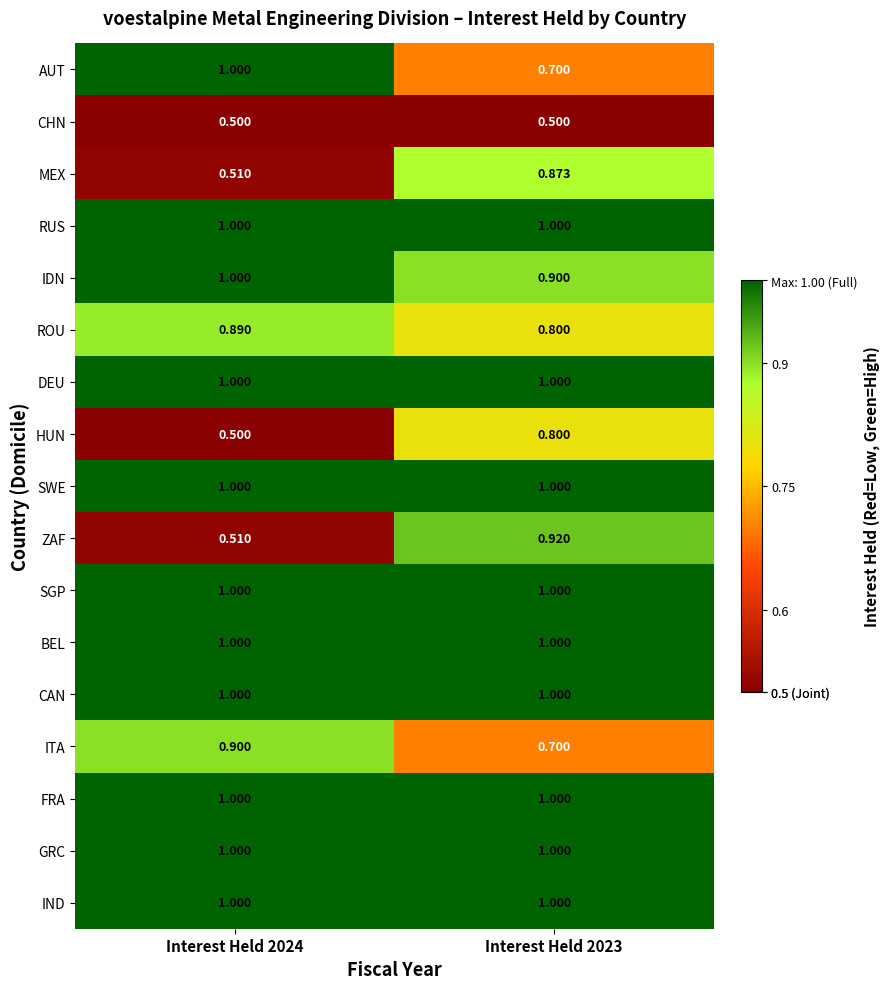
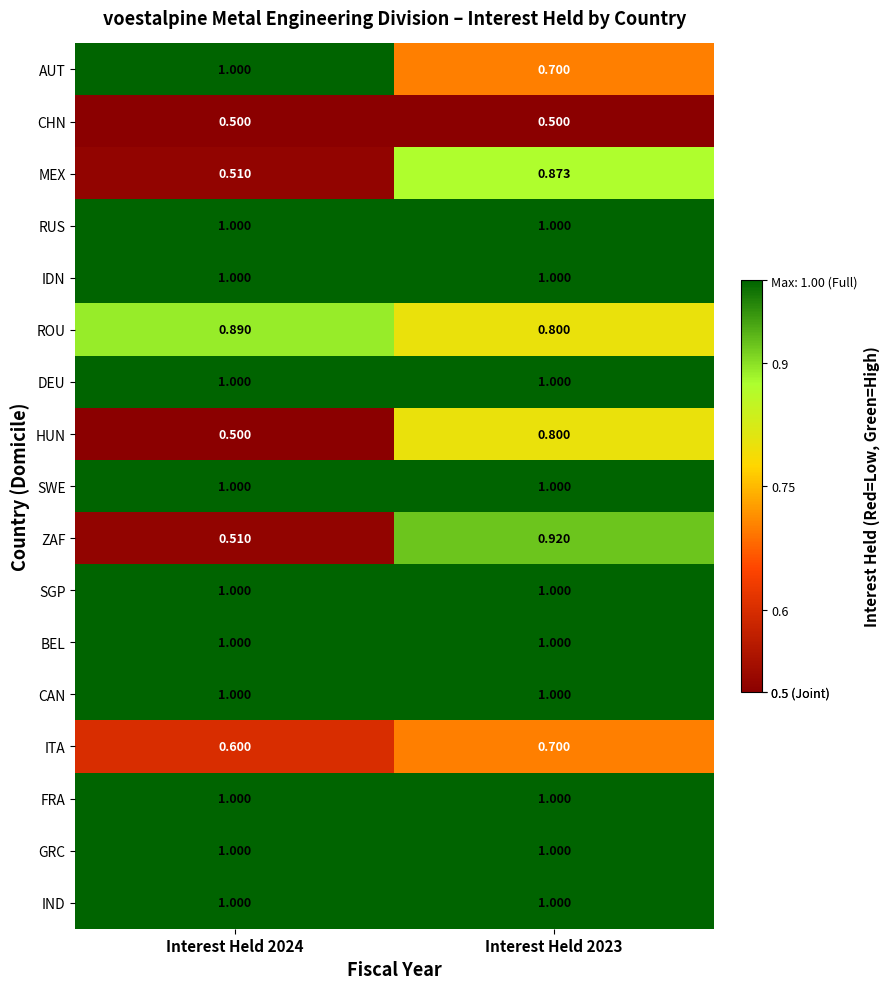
IDN, Interest Held 2023: 0.900 -> 1.000
ITA, Interest Held 2024: 0.900 -> 0.600
